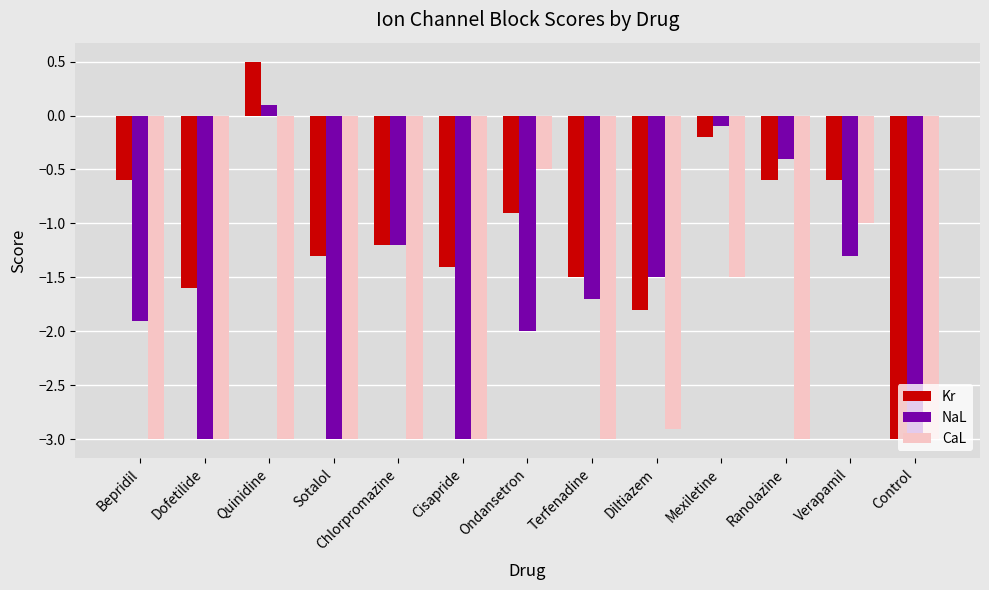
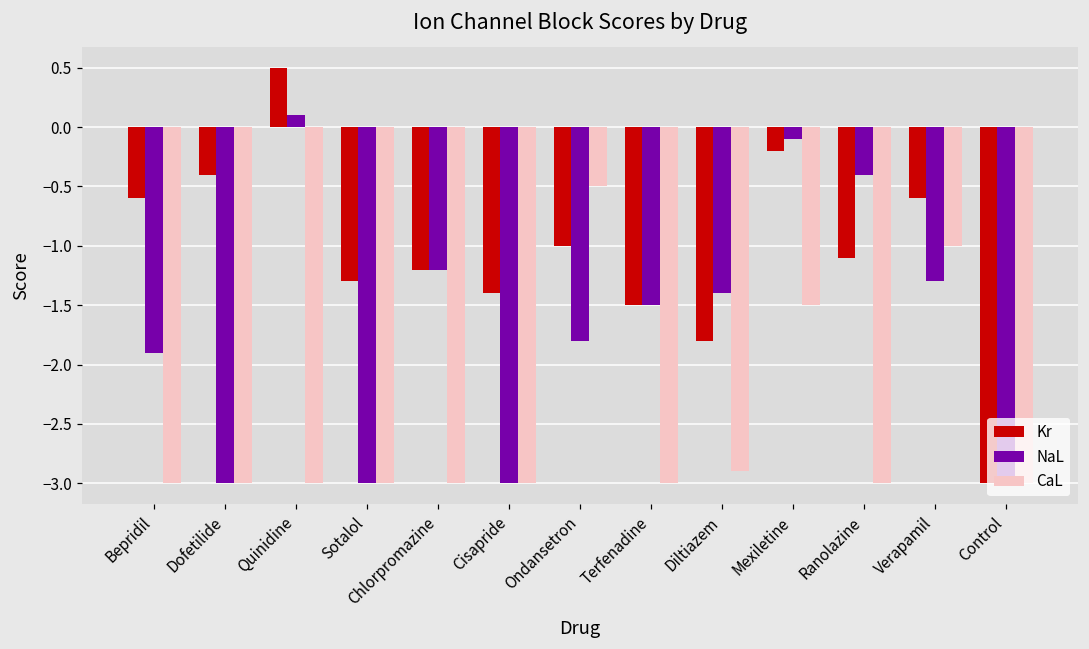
Kr, Dofetilide: -1.6 -> -0.4
Kr, Ondansetron: -0.9 -> -1.0
NaL, Ondansetron: -2.0 -> -1.8
NaL, Terfenadine: -1.7 -> -1.5
NaL, Diltiazem: -1.5 -> -1.4
Kr, Ranolazine: -0.6 -> -1.1
